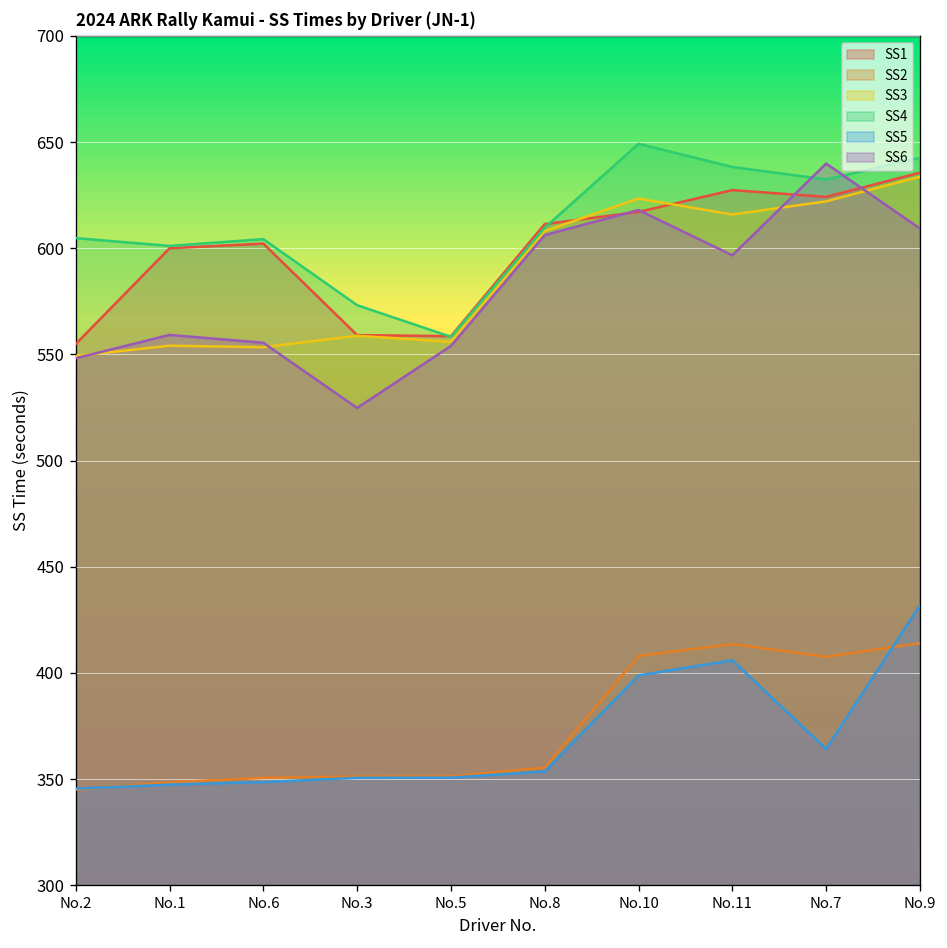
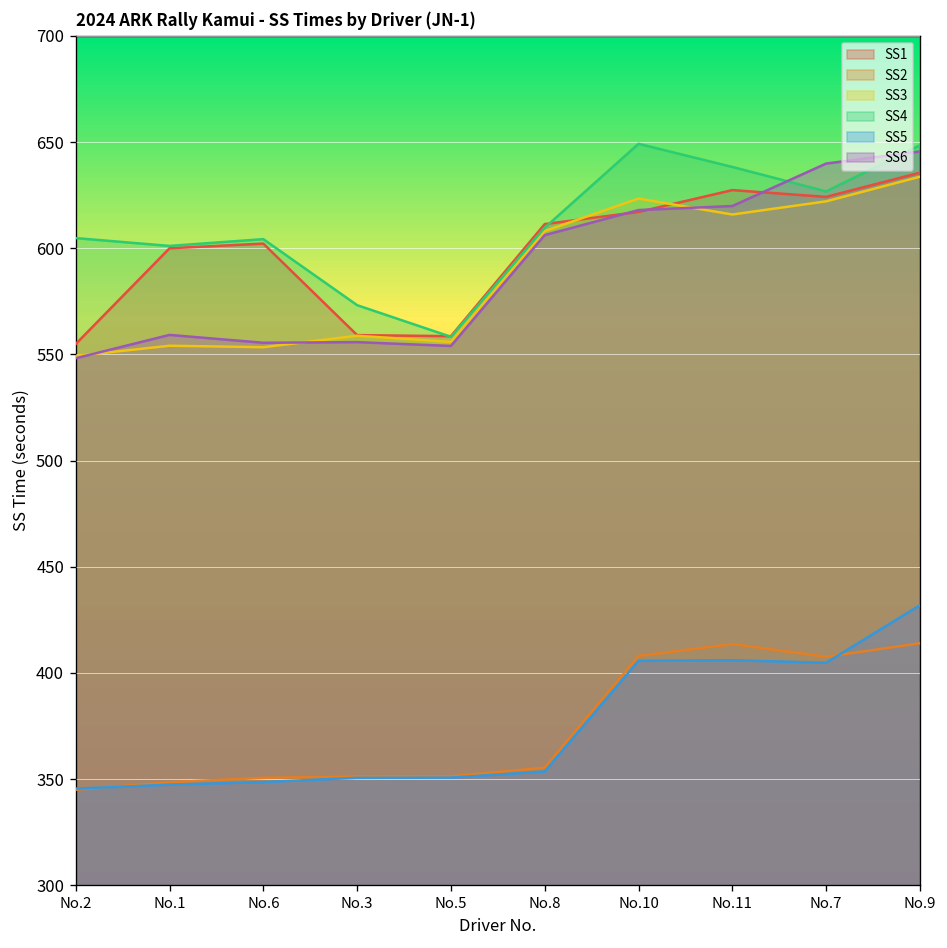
SS6, No.3: 525 -> 556
SS5, No.10: 399 -> 406
SS6, No.11: 597 -> 620
SS4, No.7: 632 -> 627
SS5, No.7: 364 -> 405
SS4, No.9: 643 -> 649
SS6, No.9: 609 -> 646
